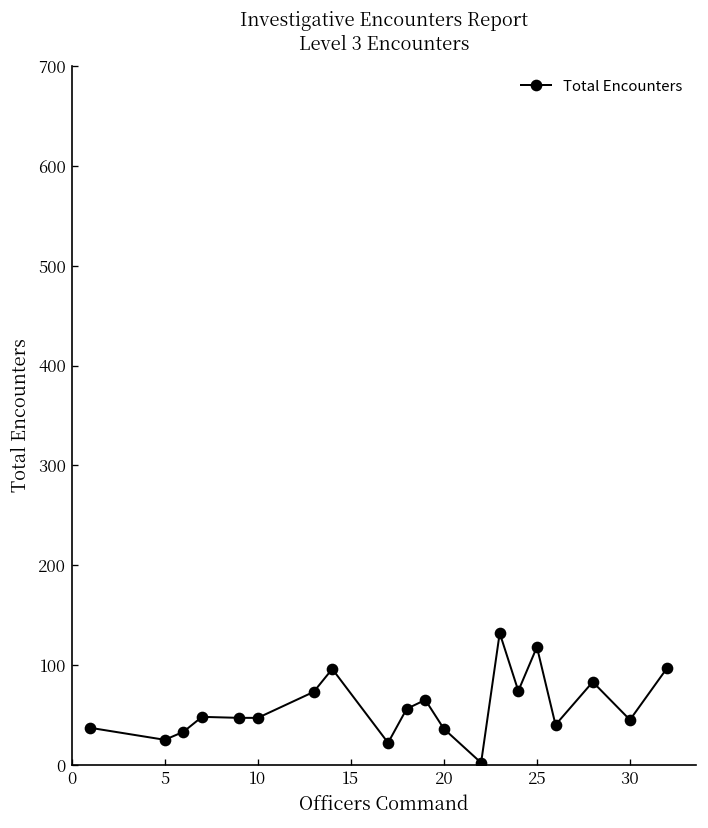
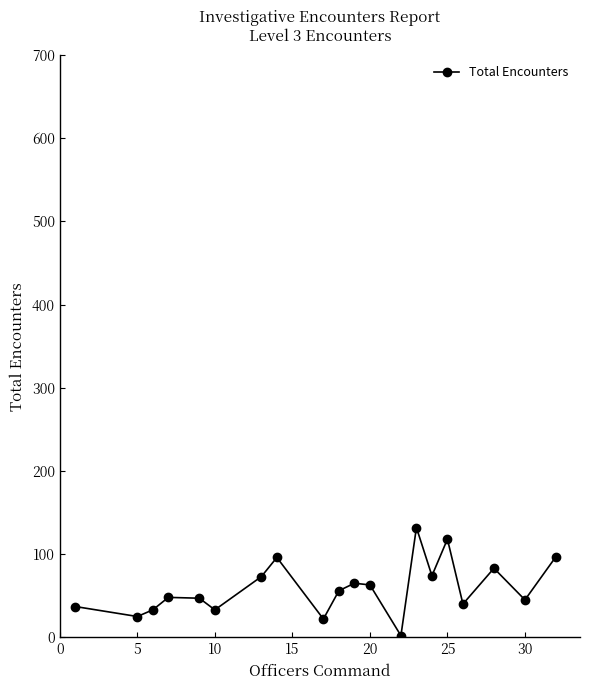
10: 50 -> 30
20: 40 -> 60
